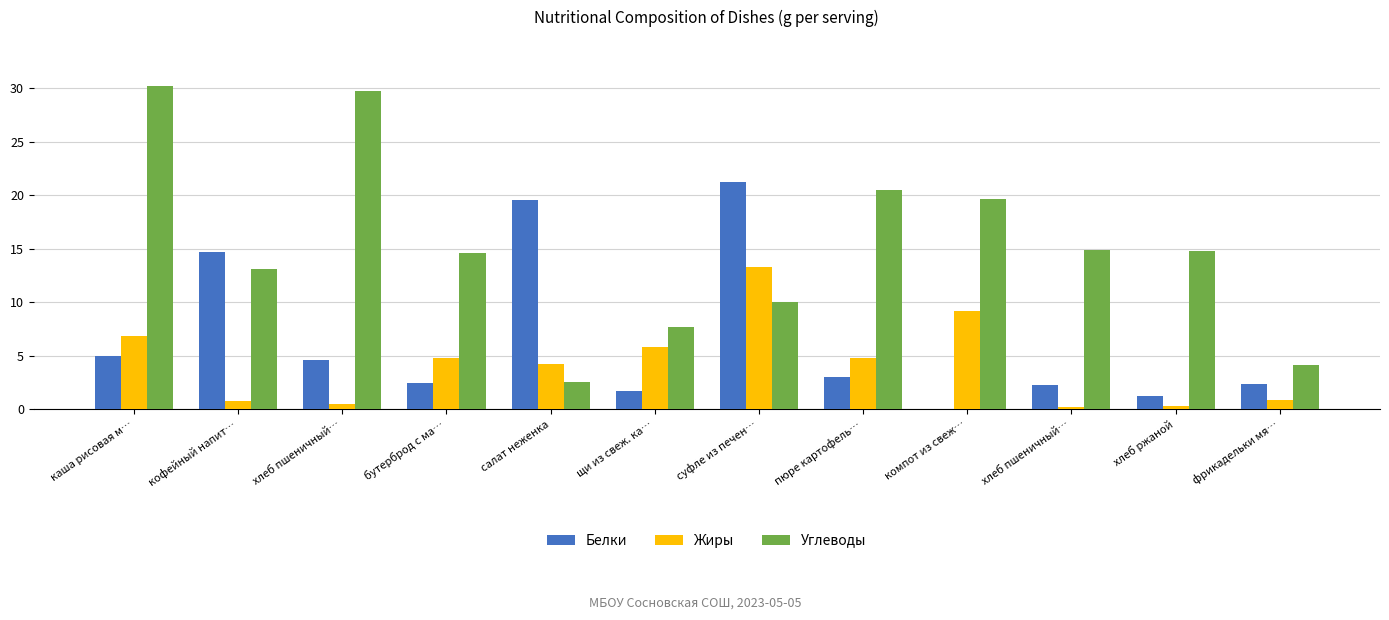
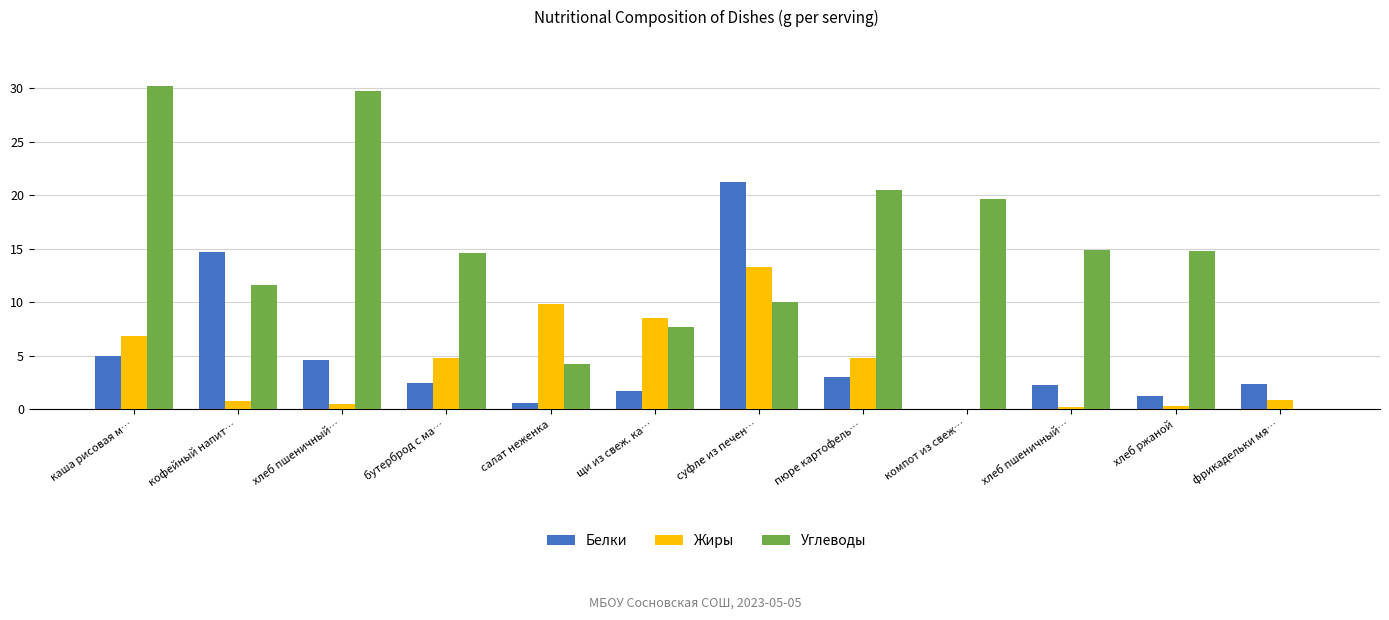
Углеводы, кофейный напит…: 13.1 -> 11.6
Белки, салат неженка: 19.6 -> 0.6
Жиры, салат неженка: 4.2 -> 9.8
Углеводы, салат неженка: 2.6 -> 4.2
Жиры, щи из свеж. ка…: 5.8 -> 8.6
Жиры, компот из свеж…: 9.2 -> 0.0
Углеводы, фрикадельки мя…: 4.1 -> 0.0
